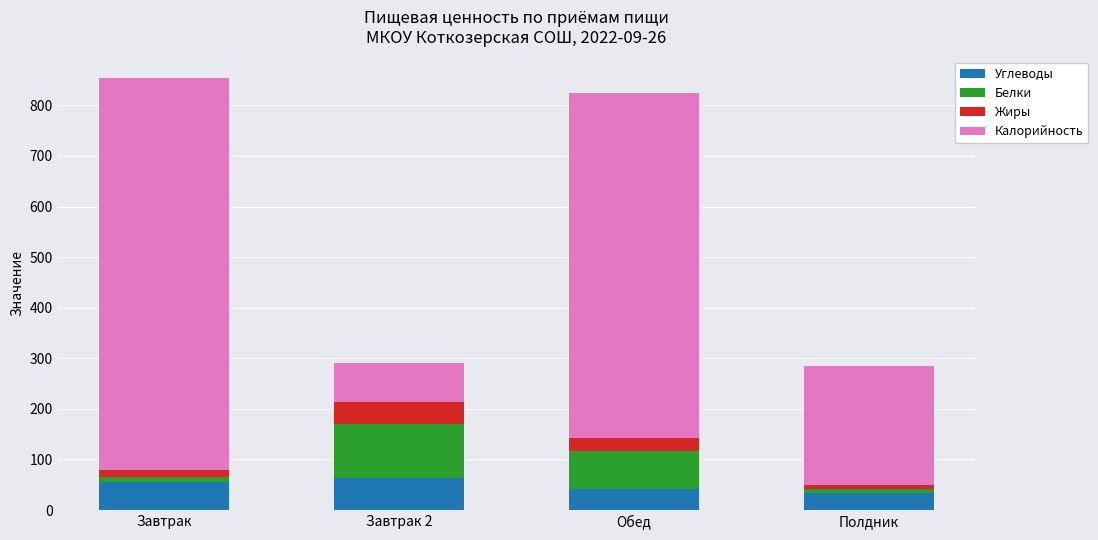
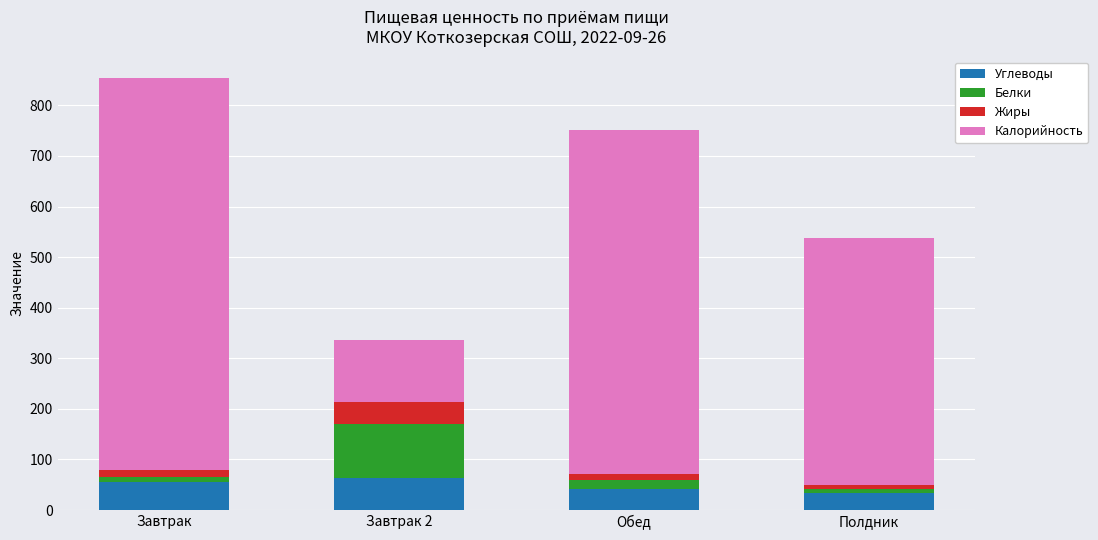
Калорийность, Завтрак 2: 80 -> 120
Белки, Обед: 70 -> 20
Жиры, Обед: 30 -> 10
Калорийность, Полдник: 240 -> 490
